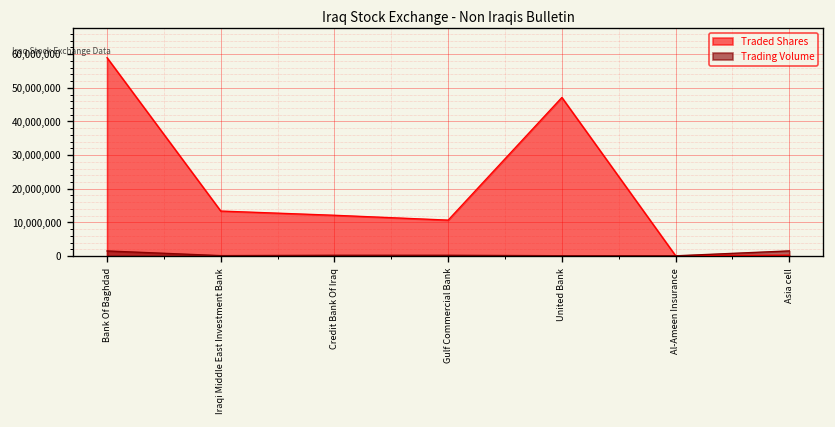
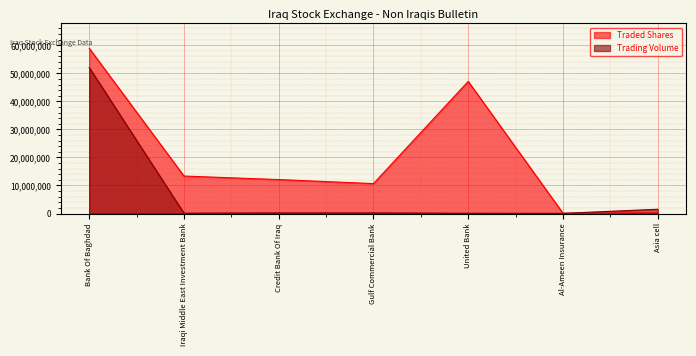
Trading Volume, Bank Of Baghdad: 2,000,000 -> 52,000,000
